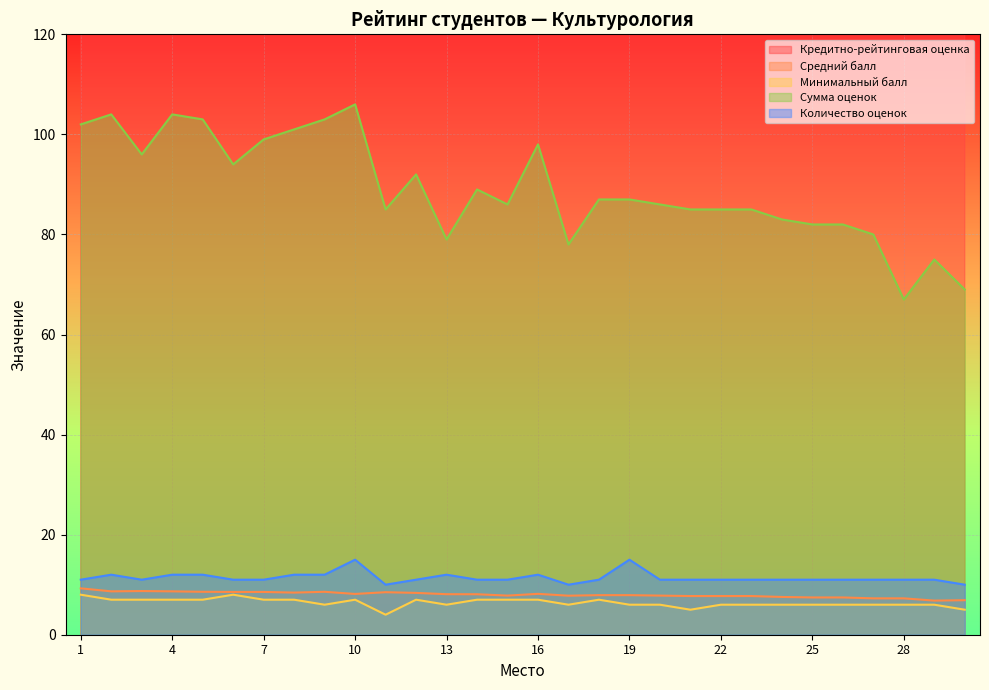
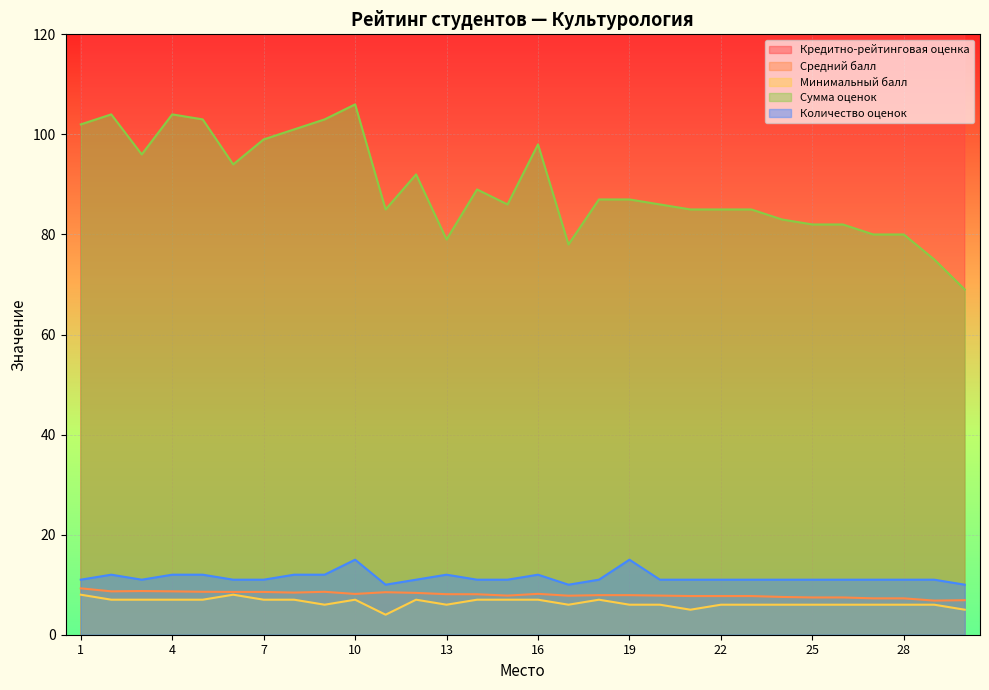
Сумма оценок, 28: 67 -> 80
